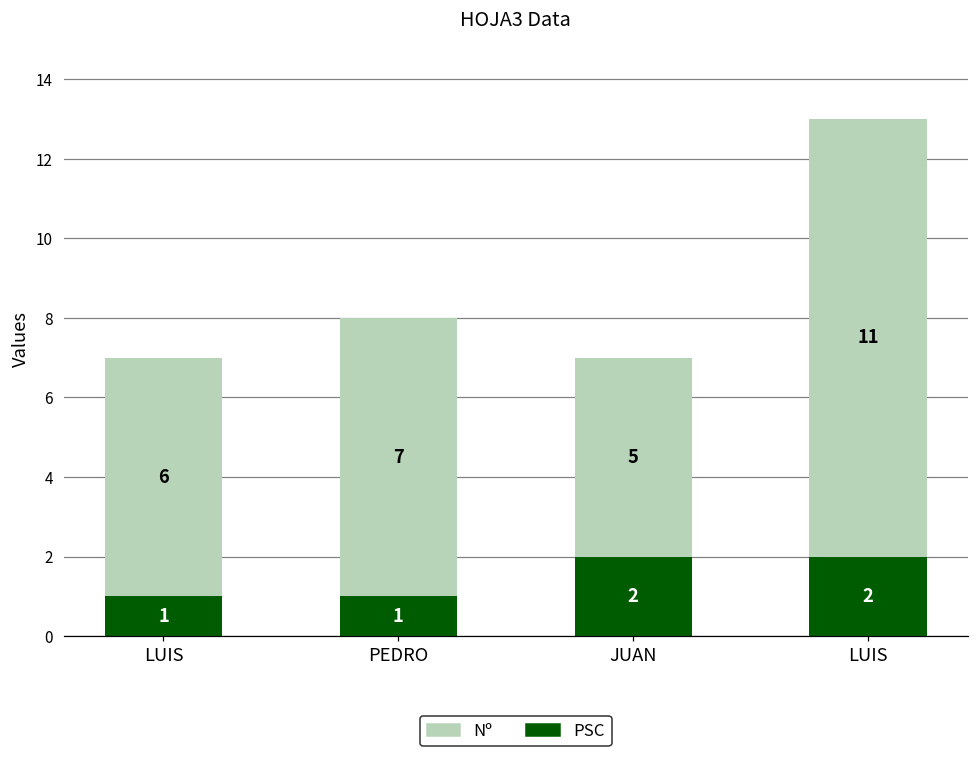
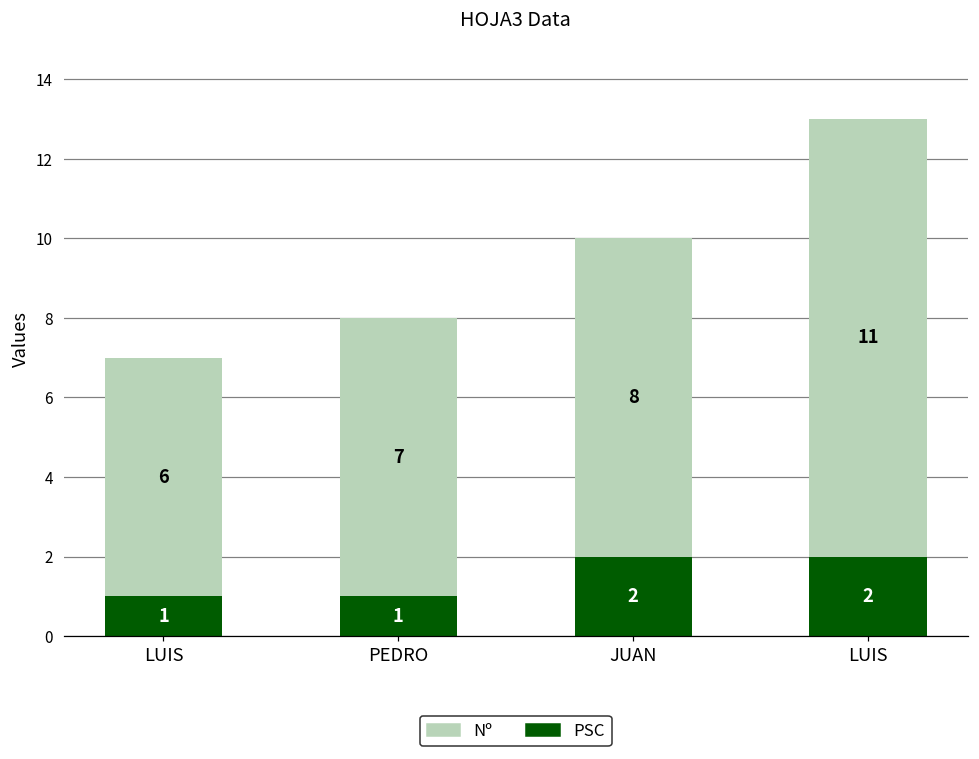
Nº, JUAN: 5 -> 8
